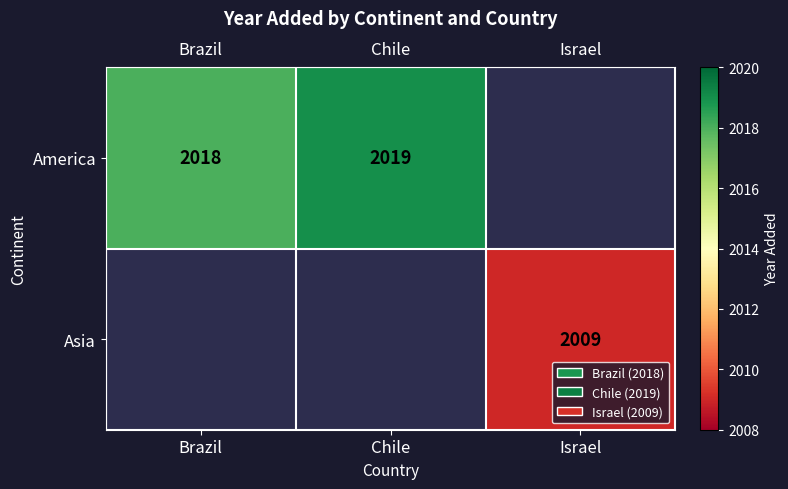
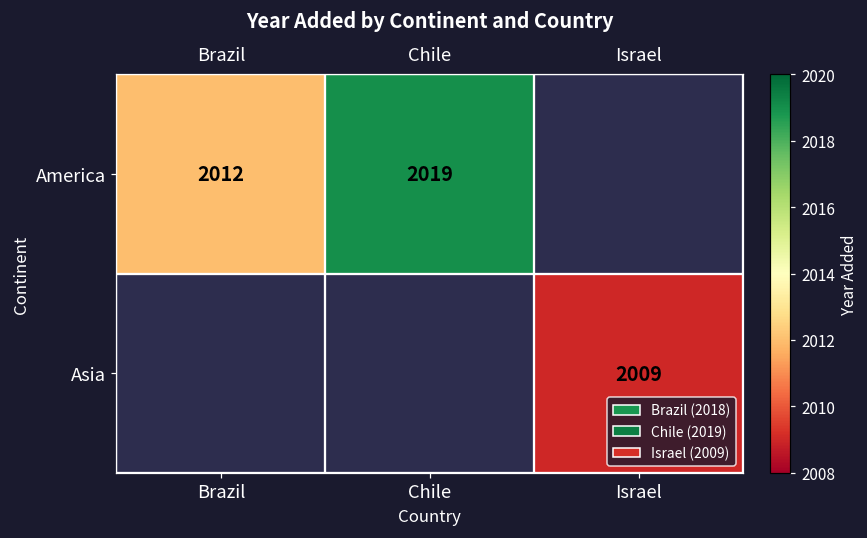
America, Brazil: 2018 -> 2012
